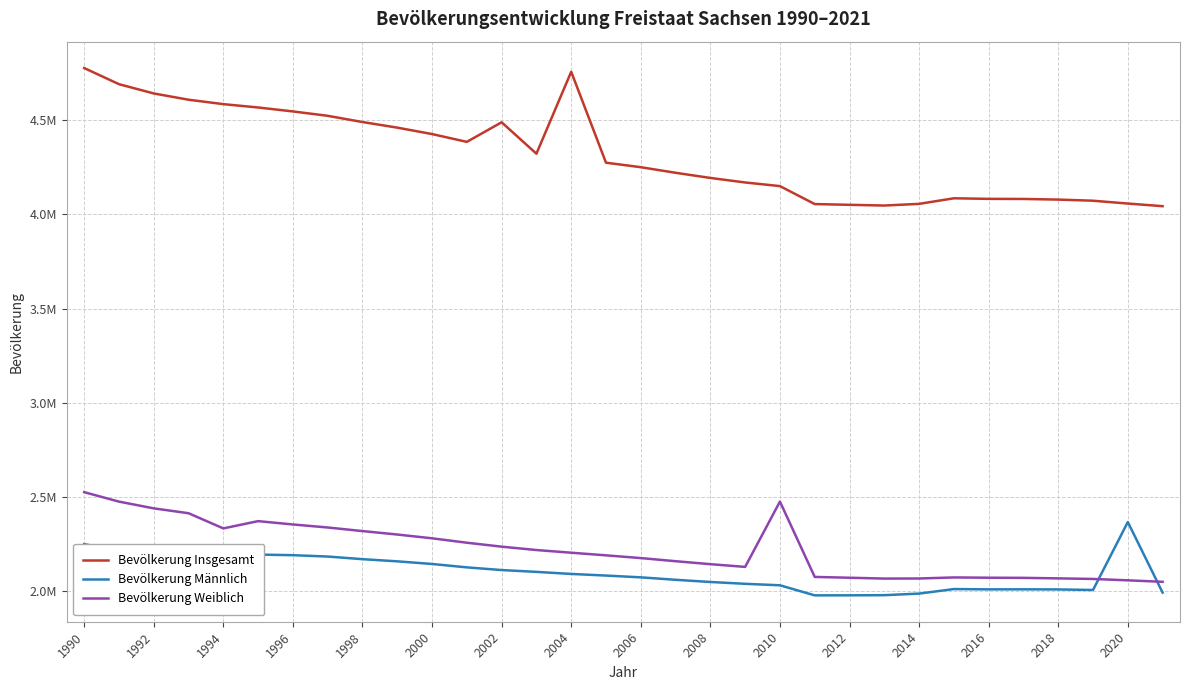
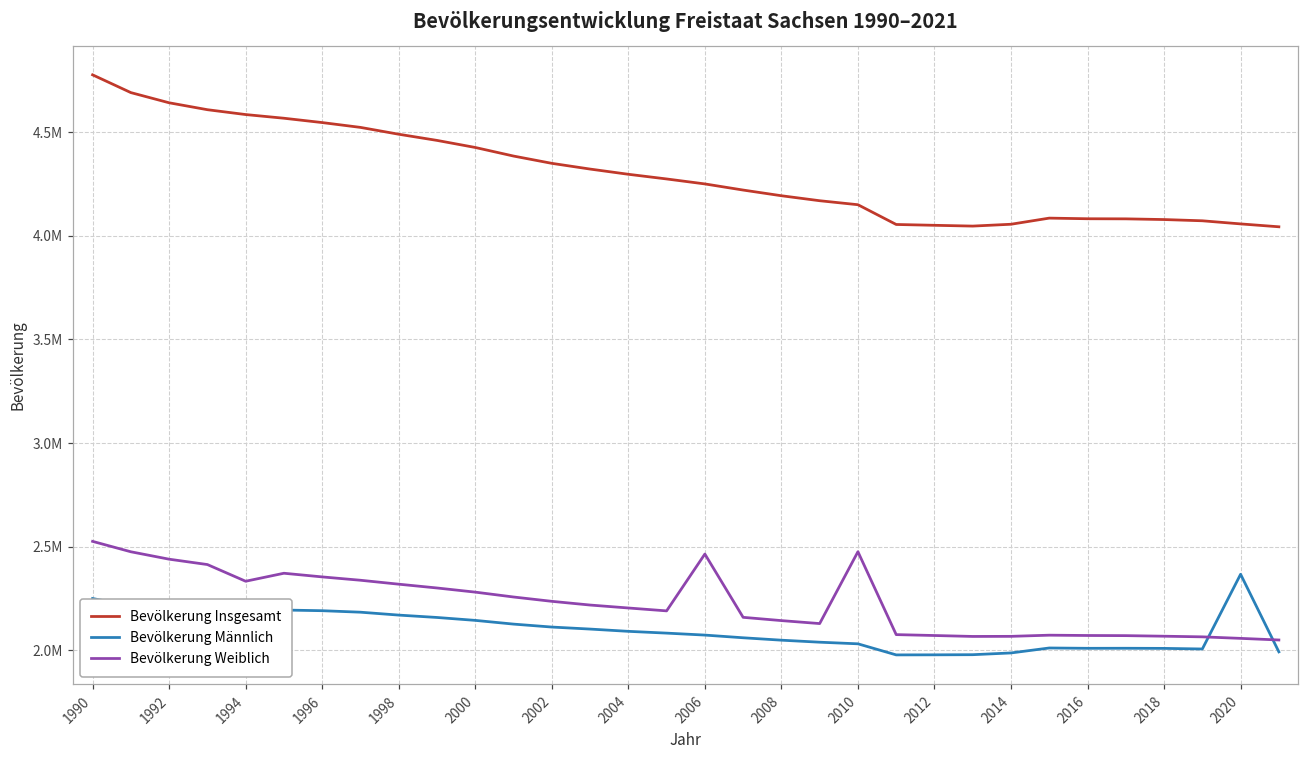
Bevölkerung Insgesamt, 2002: 4490000 -> 4350000
Bevölkerung Insgesamt, 2004: 4760000 -> 4300000
Bevölkerung Weiblich, 2006: 2180000 -> 2460000
